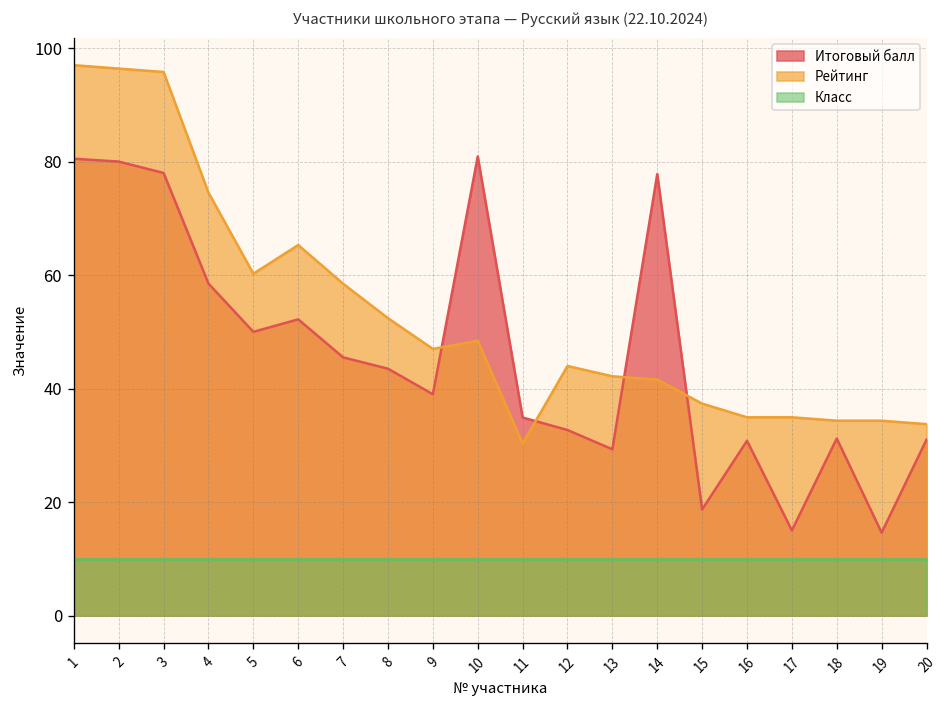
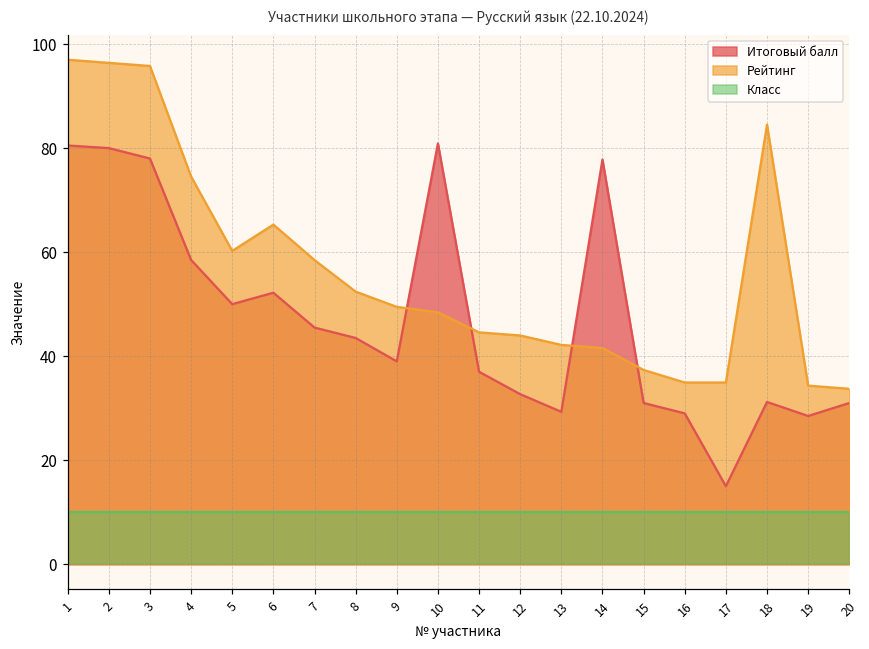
Рейтинг, 9: 47 -> 49
Итоговый балл, 11: 35 -> 37
Рейтинг, 11: 30 -> 45
Итоговый балл, 15: 19 -> 31
Итоговый балл, 16: 31 -> 29
Рейтинг, 18: 34 -> 85
Итоговый балл, 19: 15 -> 29
